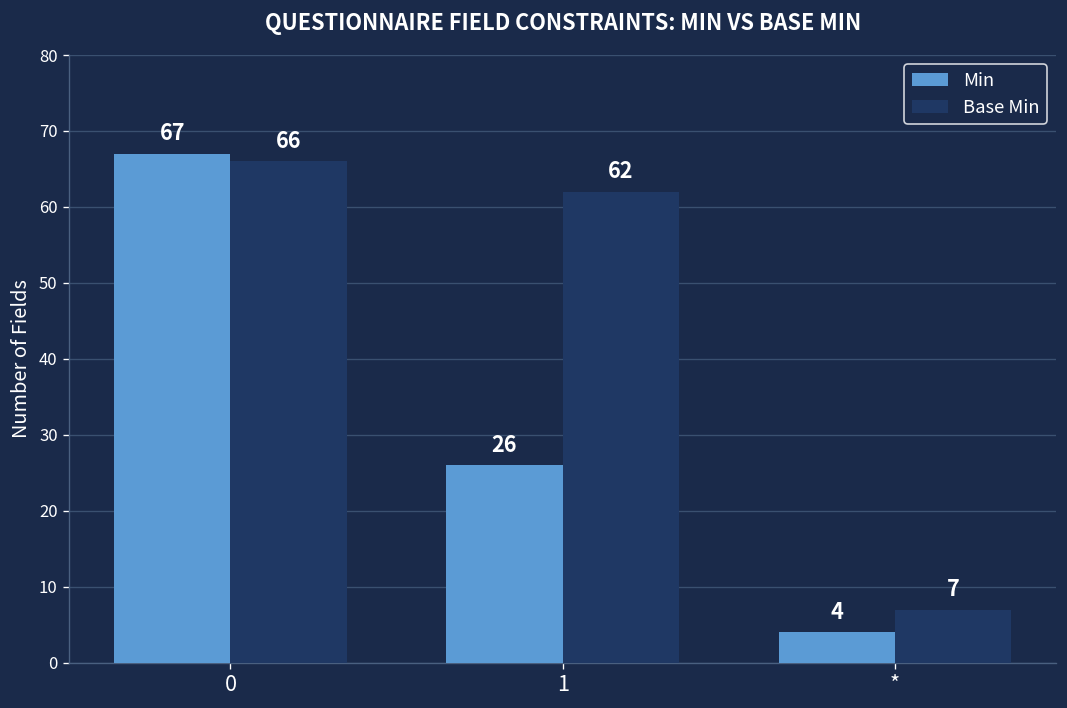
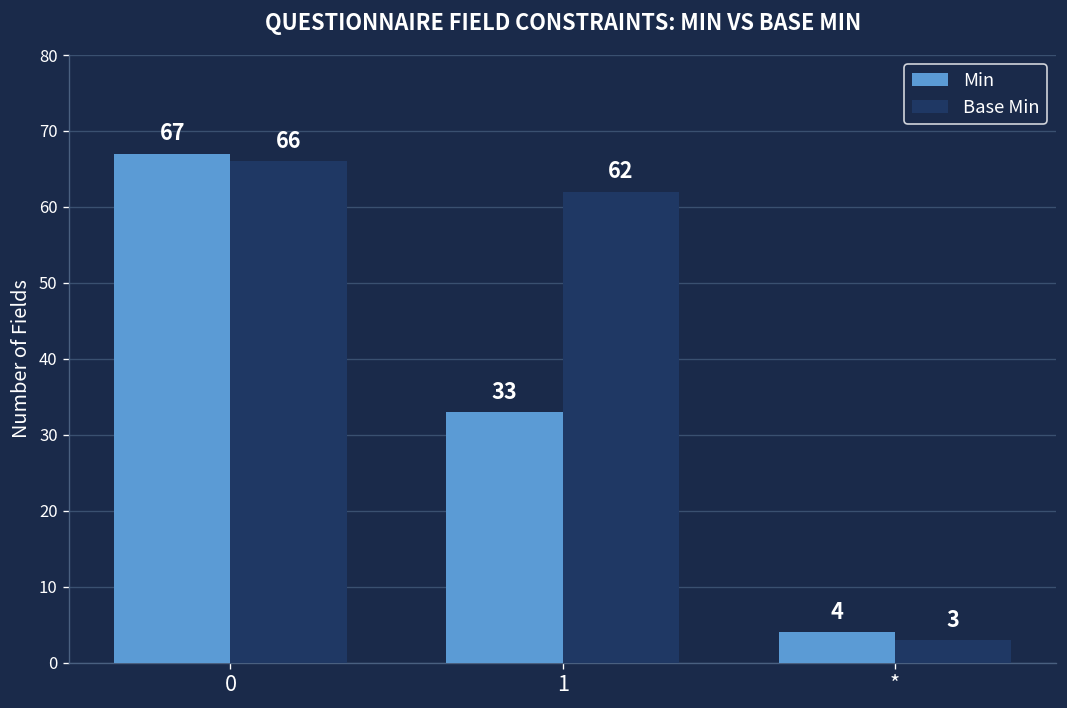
Min, 1: 26 -> 33
Base Min, *: 7 -> 3
